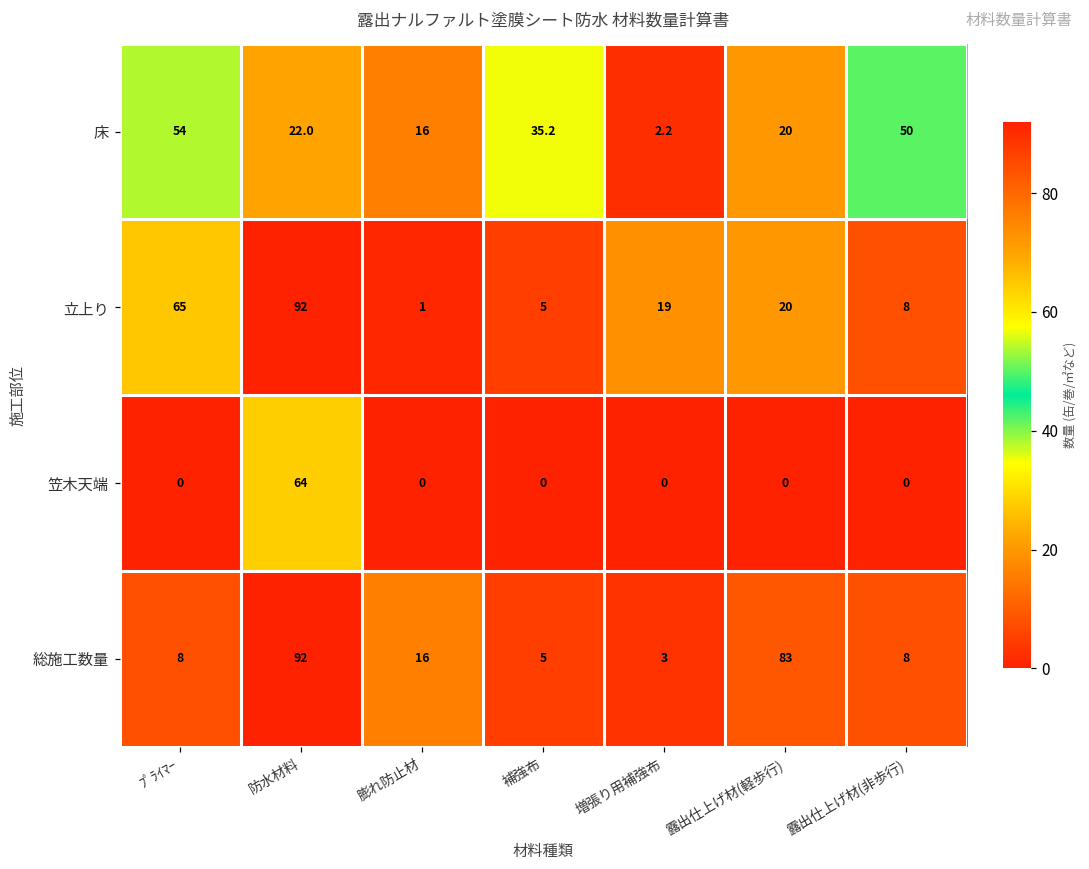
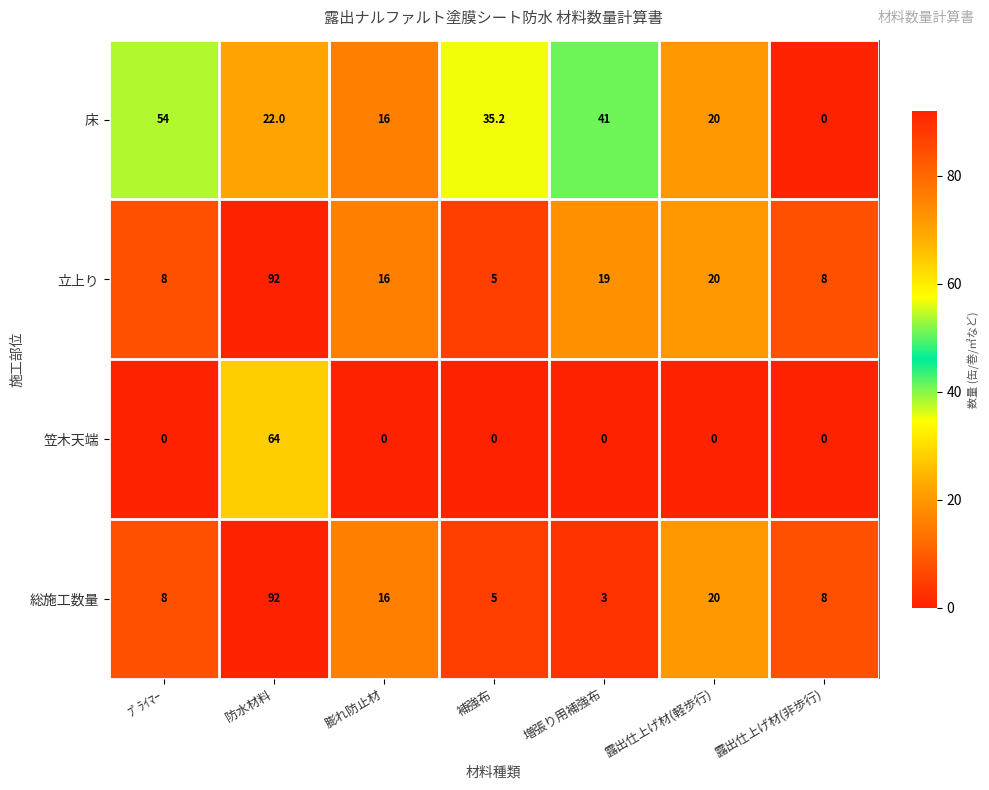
床, 増張り用補強布: 2.2 -> 41
床, 露出仕上げ材(非歩行): 50 -> 0
立上り, ﾌﾟﾗｲﾏｰ: 65 -> 8
立上り, 膨れ防止材: 1 -> 16
総施工数量, 露出仕上げ材(軽歩行): 83 -> 20
